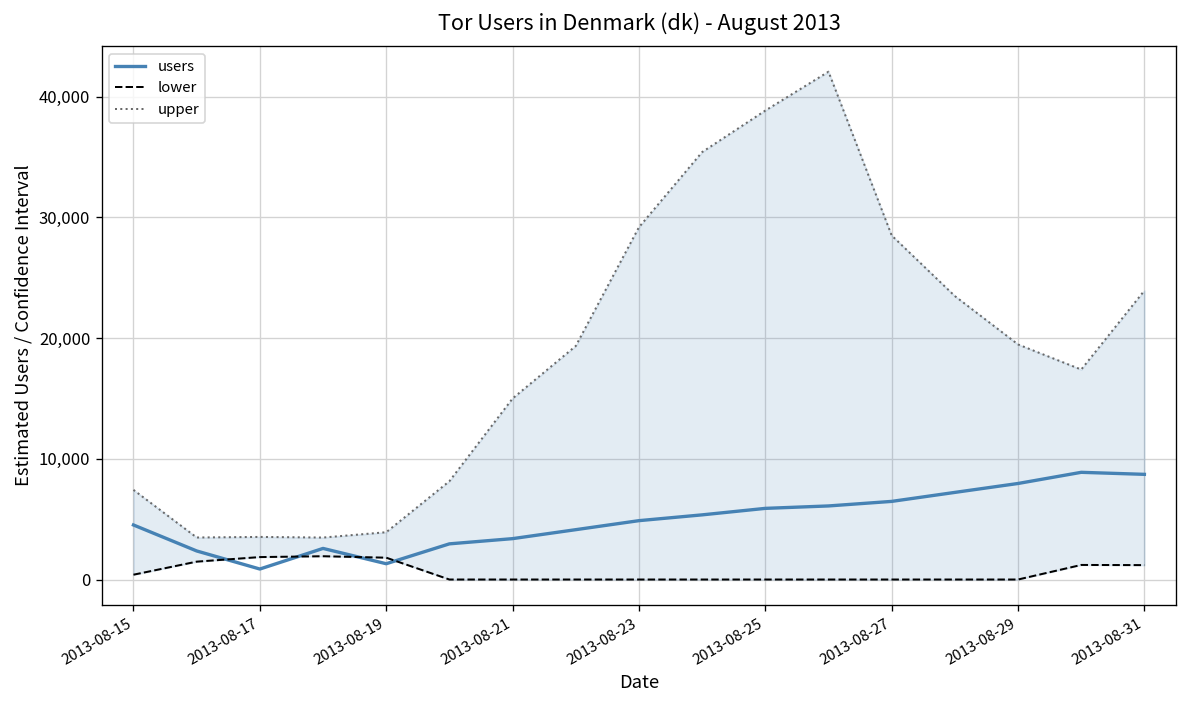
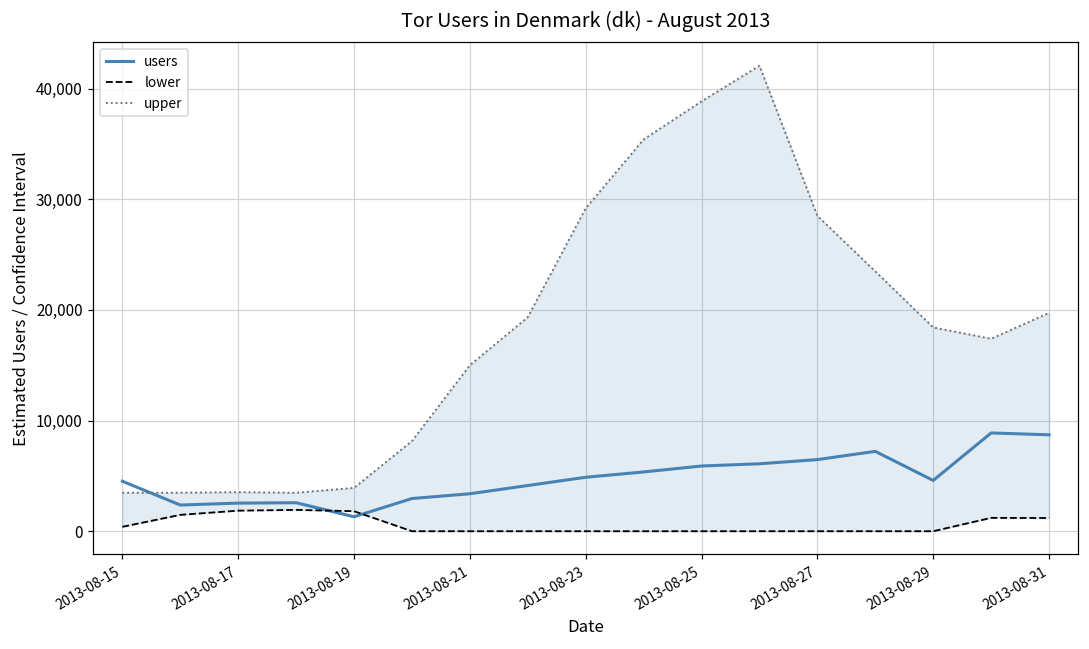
upper, 2013-08-15: 7,400 -> 3,500
users, 2013-08-17: 900 -> 2,500
users, 2013-08-29: 8,000 -> 4,600
upper, 2013-08-29: 19,500 -> 18,400
upper, 2013-08-31: 23,900 -> 19,700
